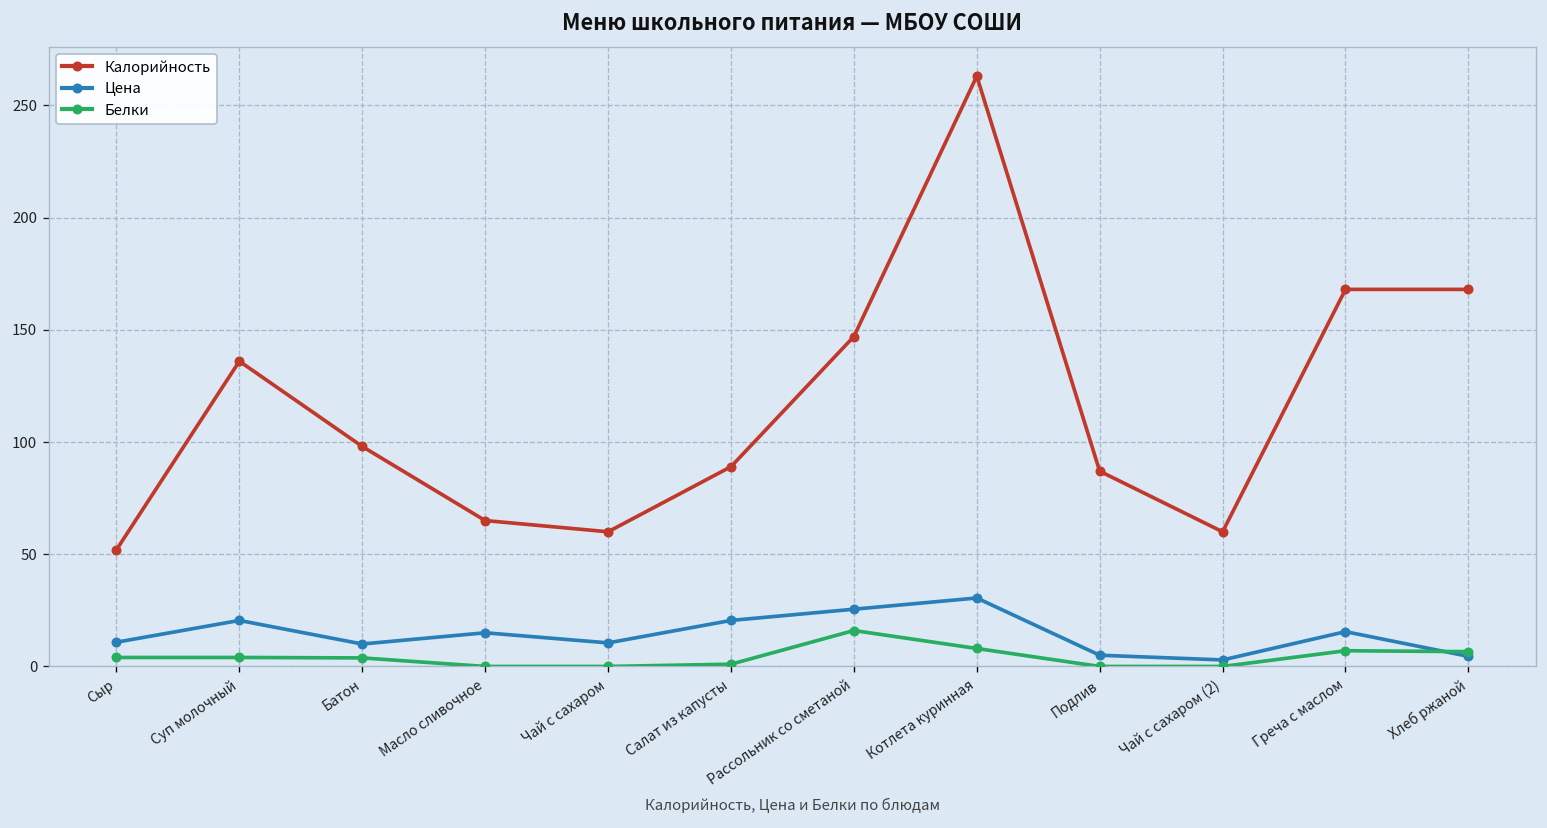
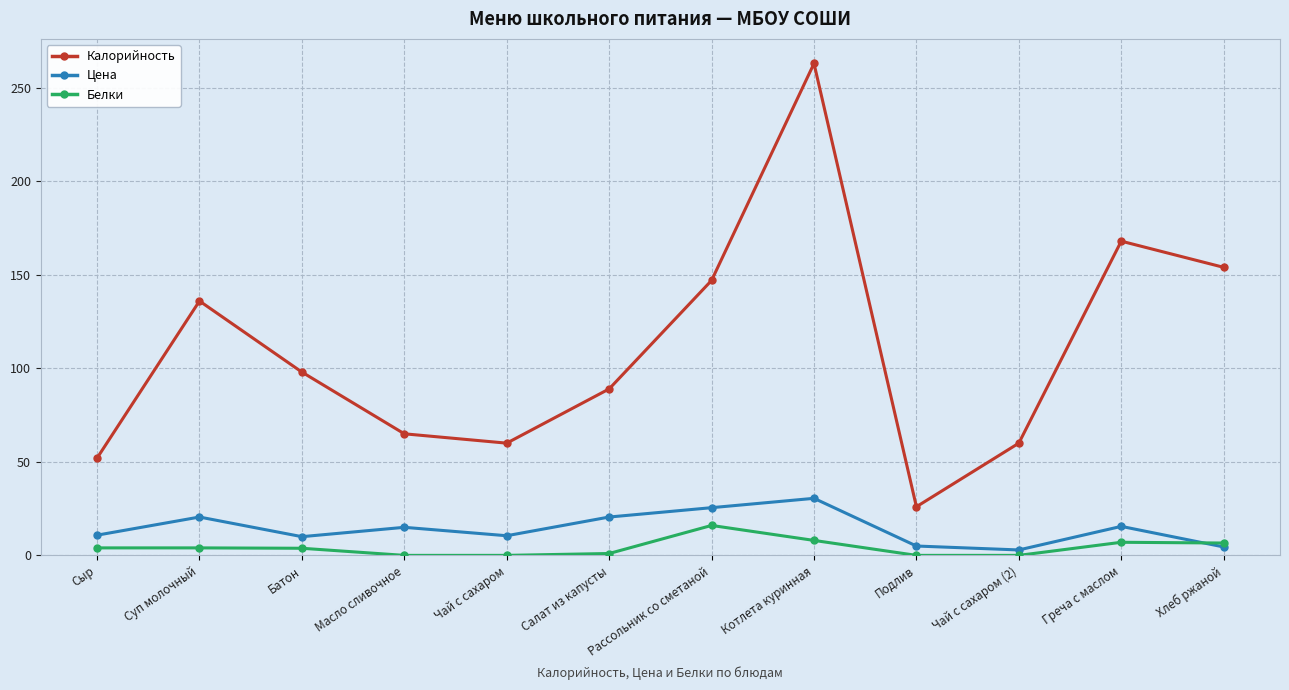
Калорийность, Подлив: 87 -> 26
Калорийность, Хлеб ржаной: 168 -> 154
